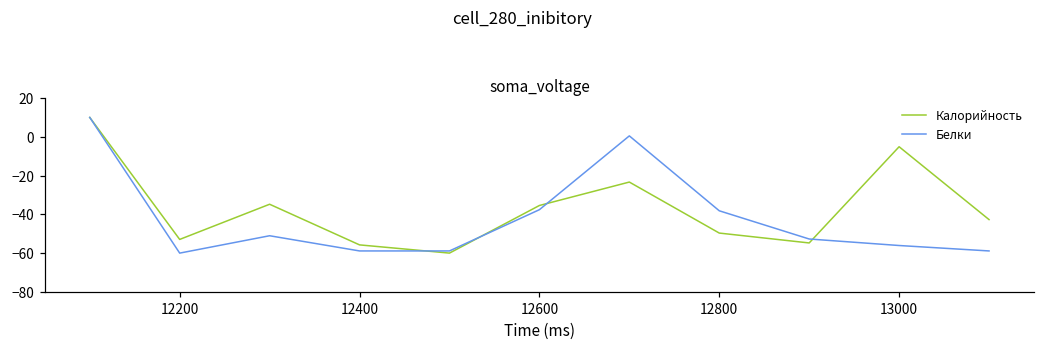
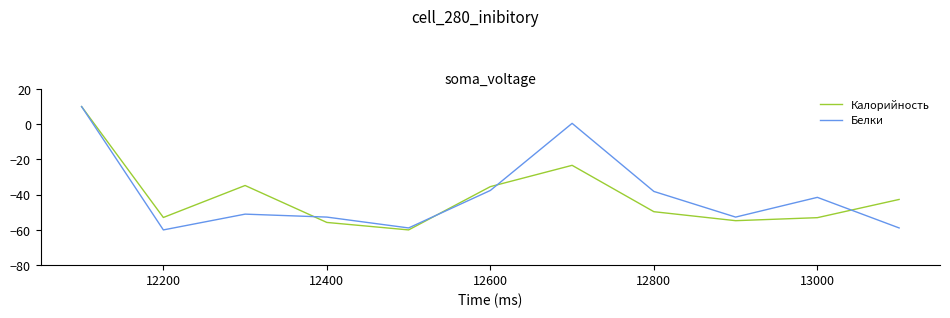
Белки, 12400: -59 -> -53
Калорийность, 13000: -5 -> -53
Белки, 13000: -56 -> -42
